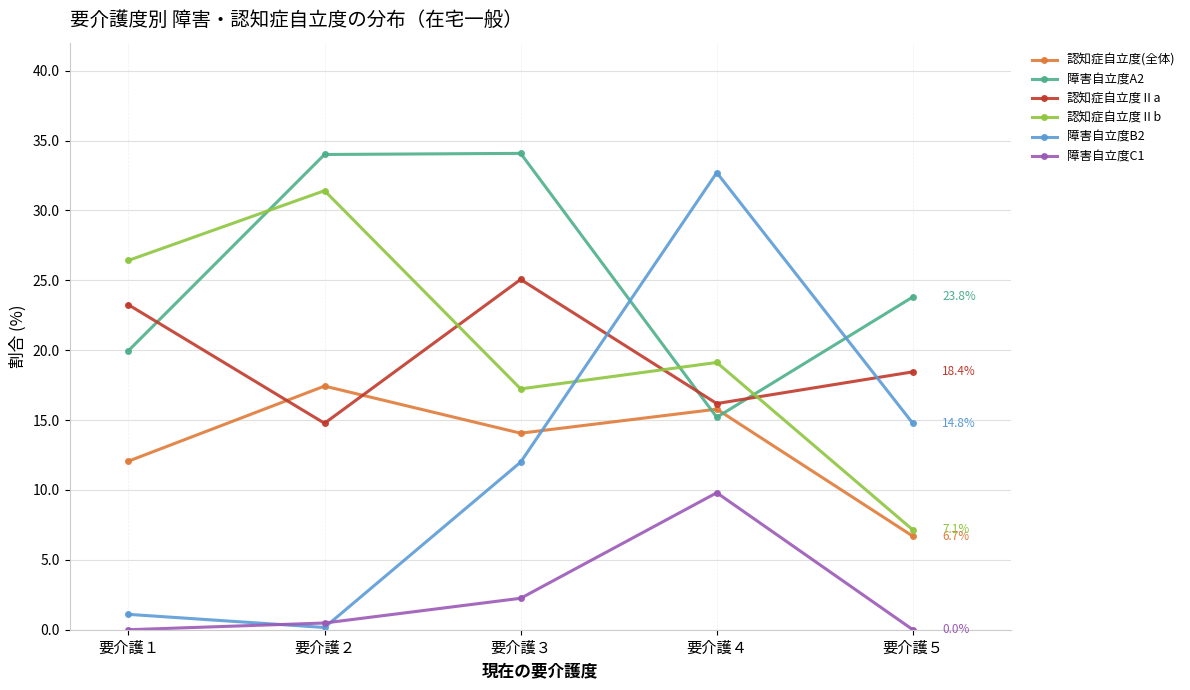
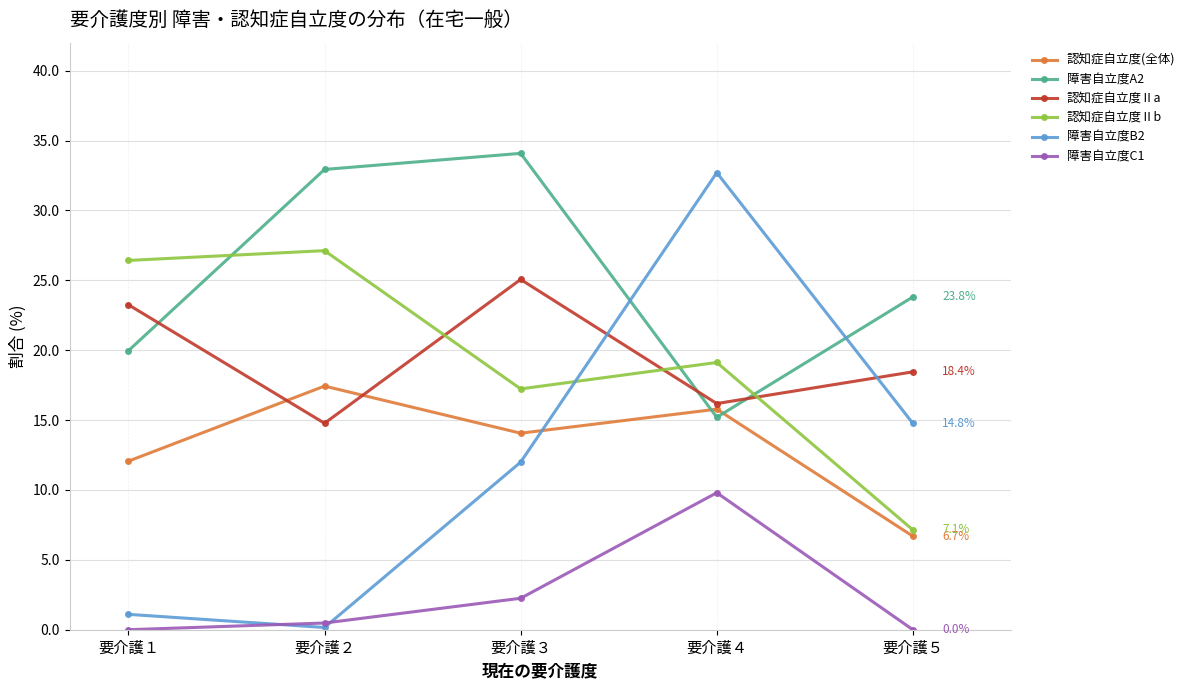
障害自立度A2, 要介護２: 34.0 -> 32.9
認知症自立度Ⅱb, 要介護２: 31.4 -> 27.1
